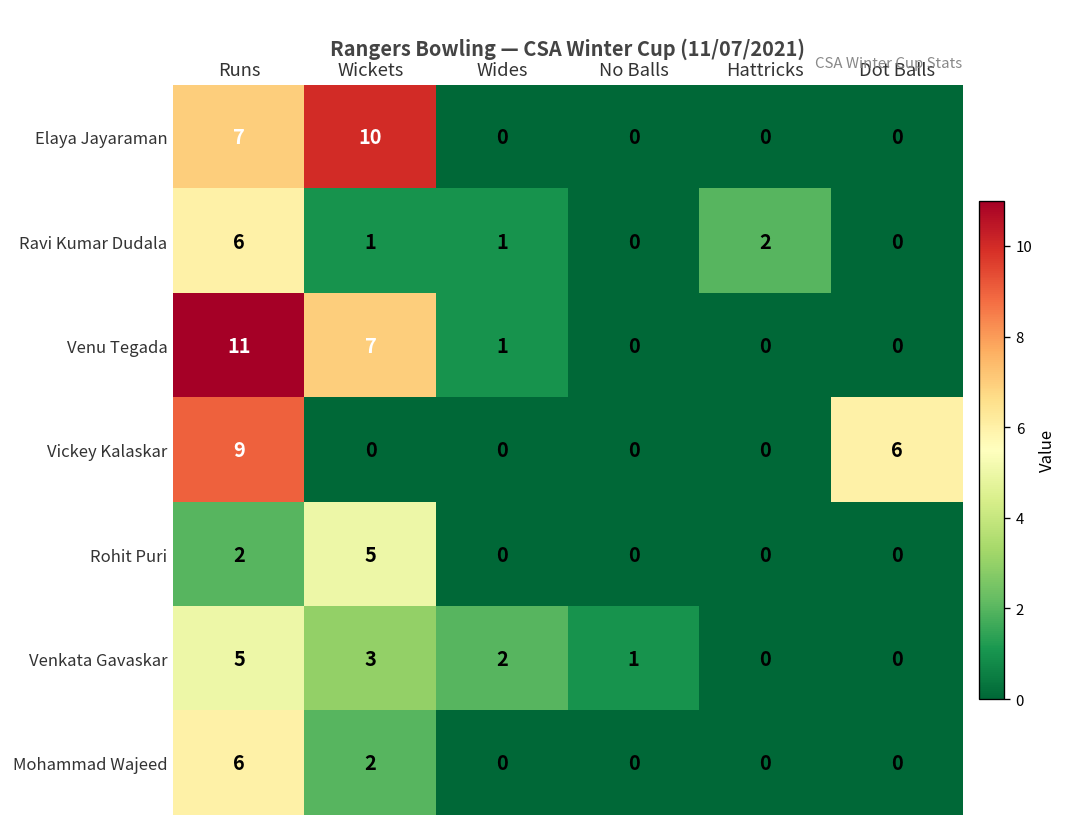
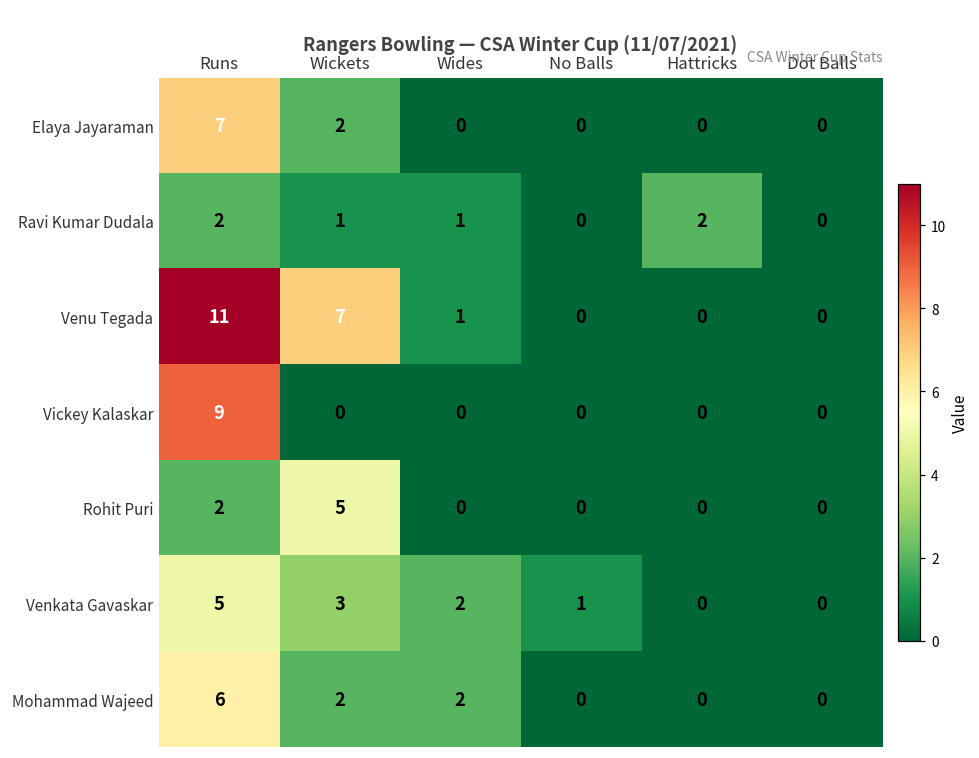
Elaya Jayaraman, Wickets: 10 -> 2
Ravi Kumar Dudala, Runs: 6 -> 2
Vickey Kalaskar, Dot Balls: 6 -> 0
Mohammad Wajeed, Wides: 0 -> 2
